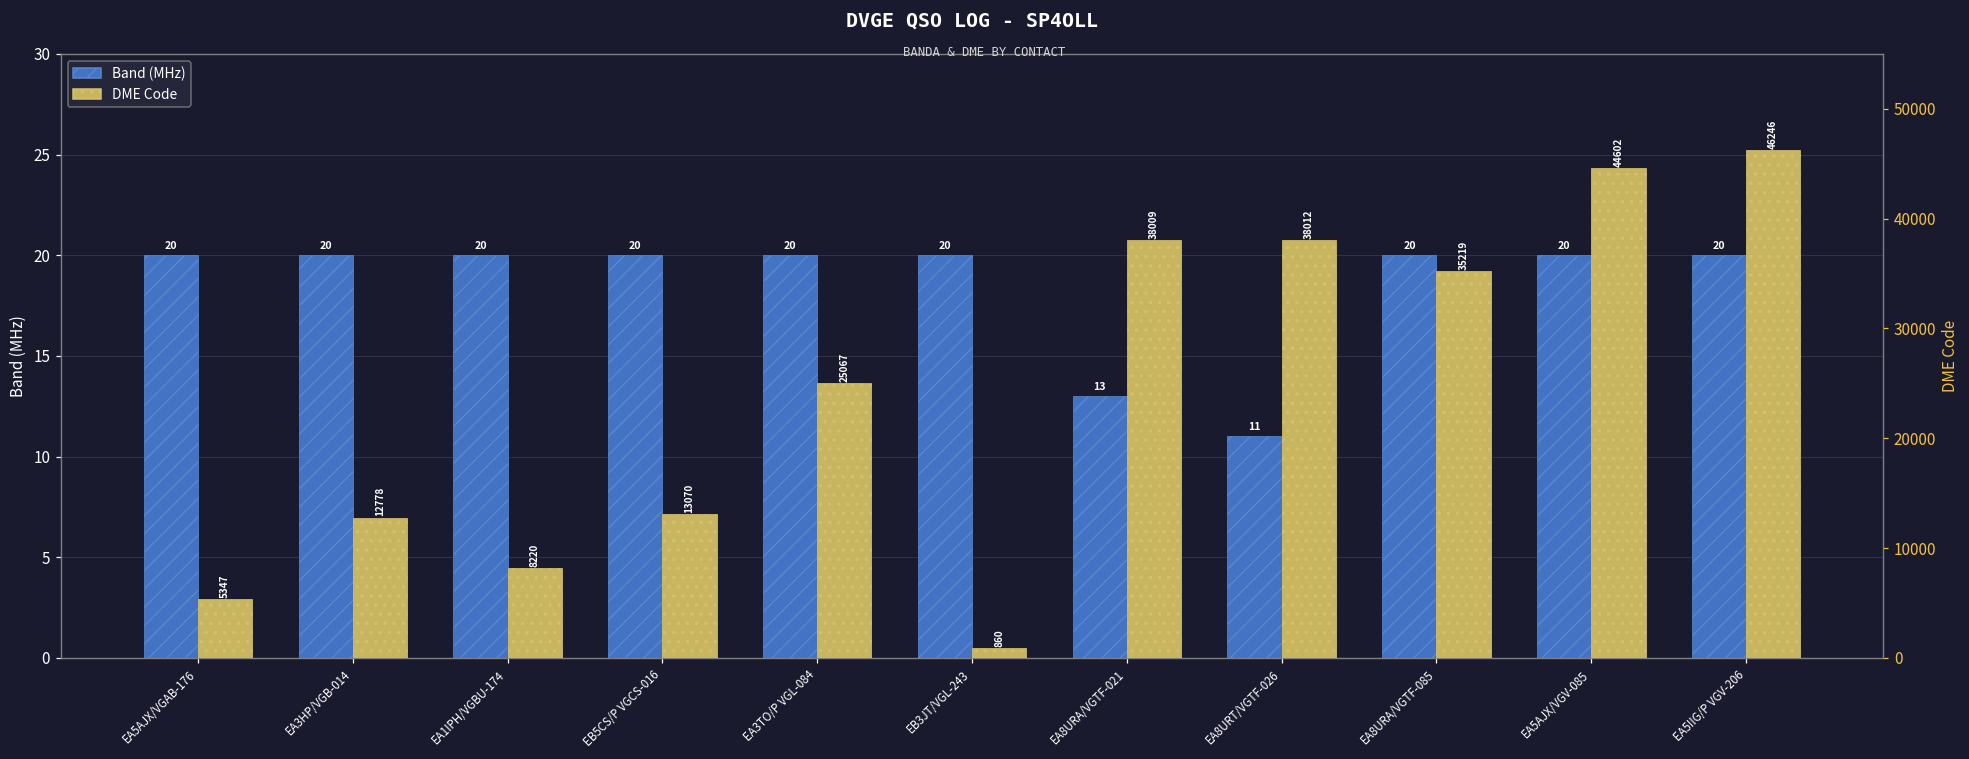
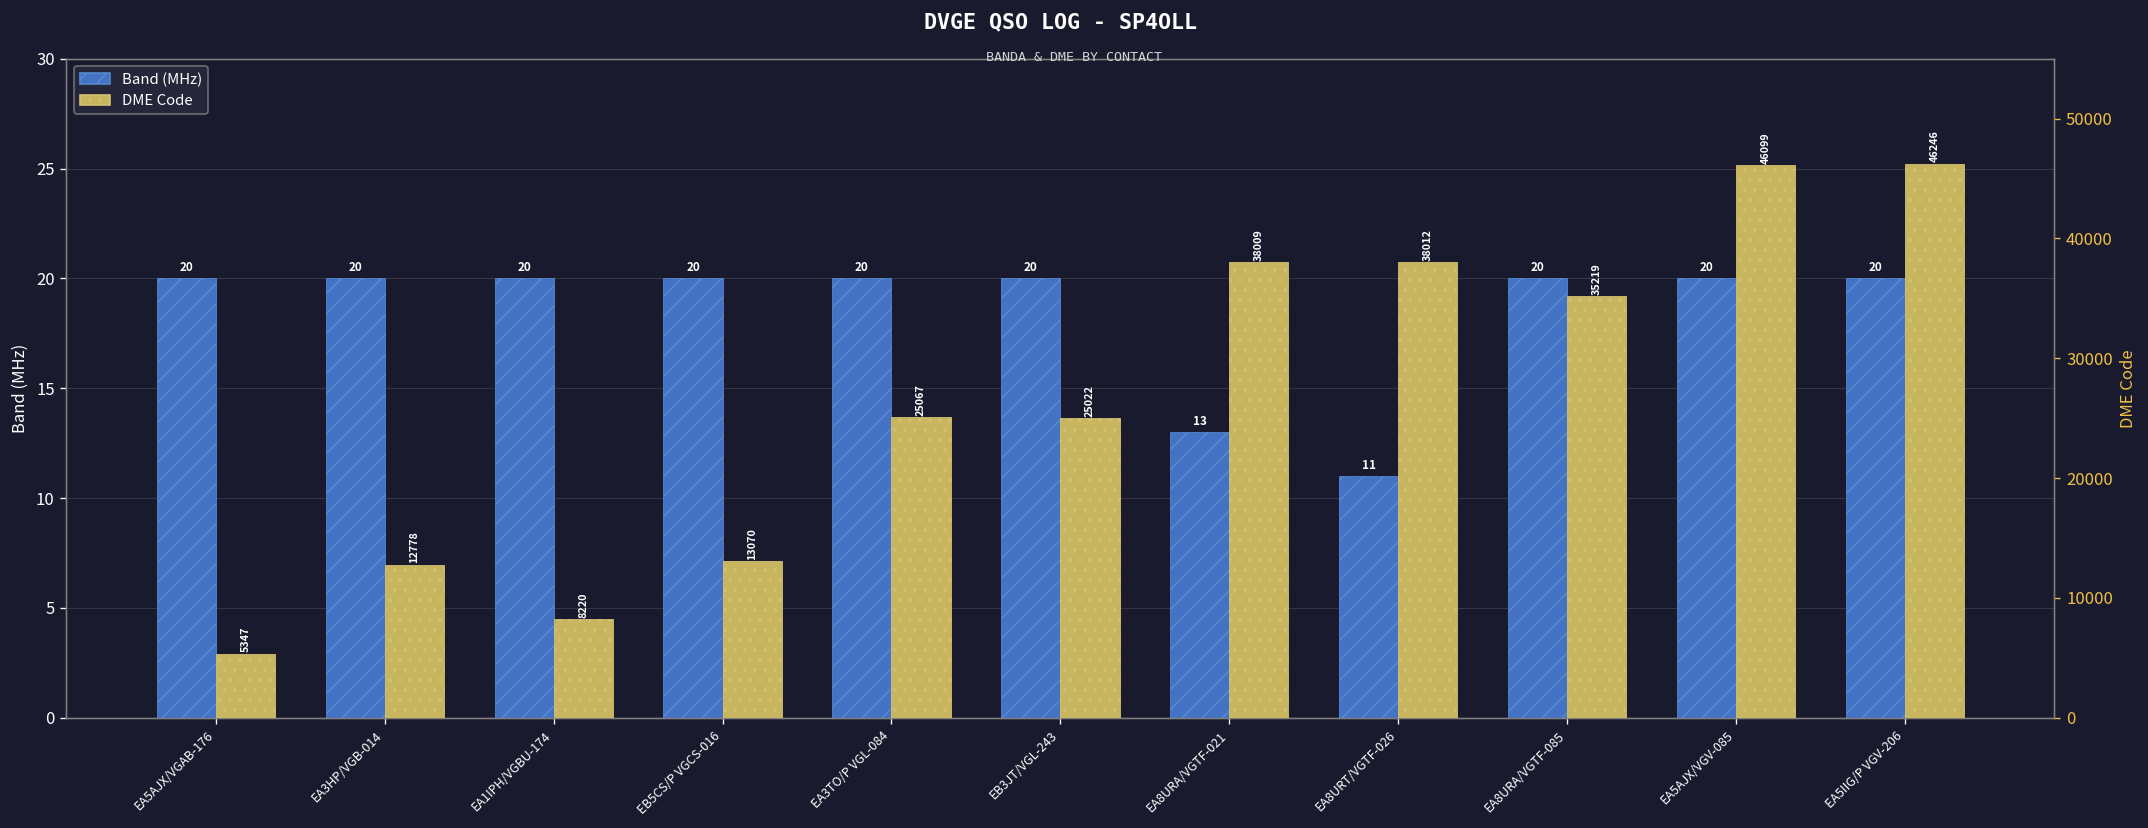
DME Code, EB3JT/VGL-243: 860 -> 25022
DME Code, EA5AJX/VGV-085: 44602 -> 46099
